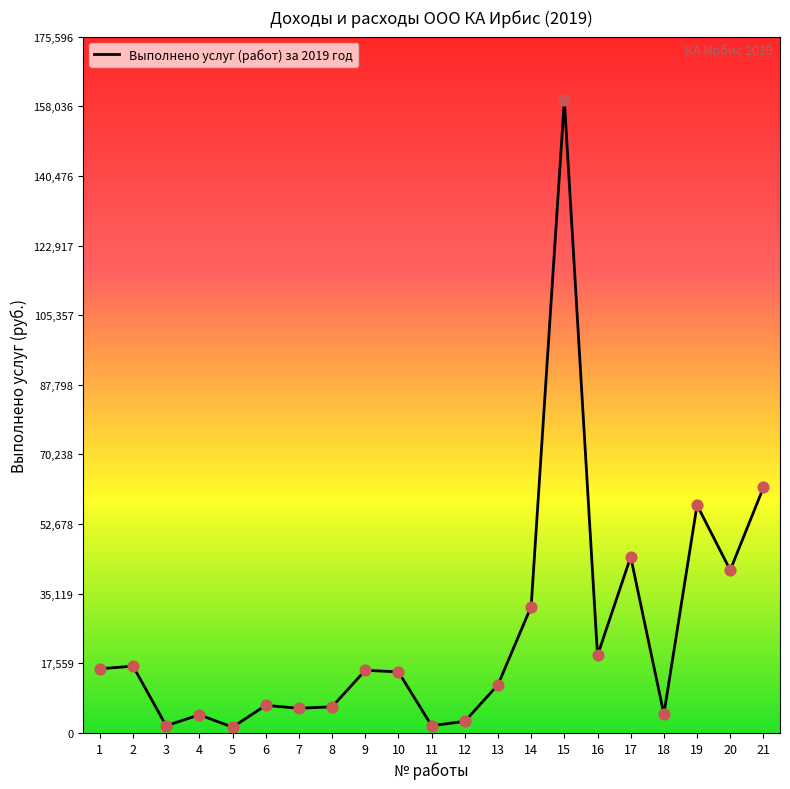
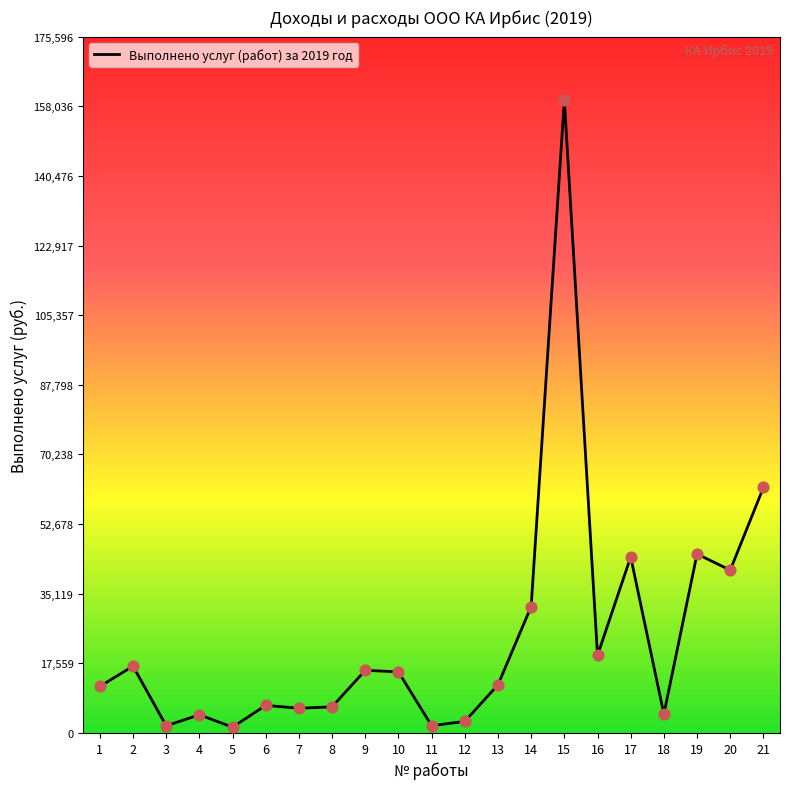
1: 16,000 -> 12,000
19: 57,000 -> 45,000
